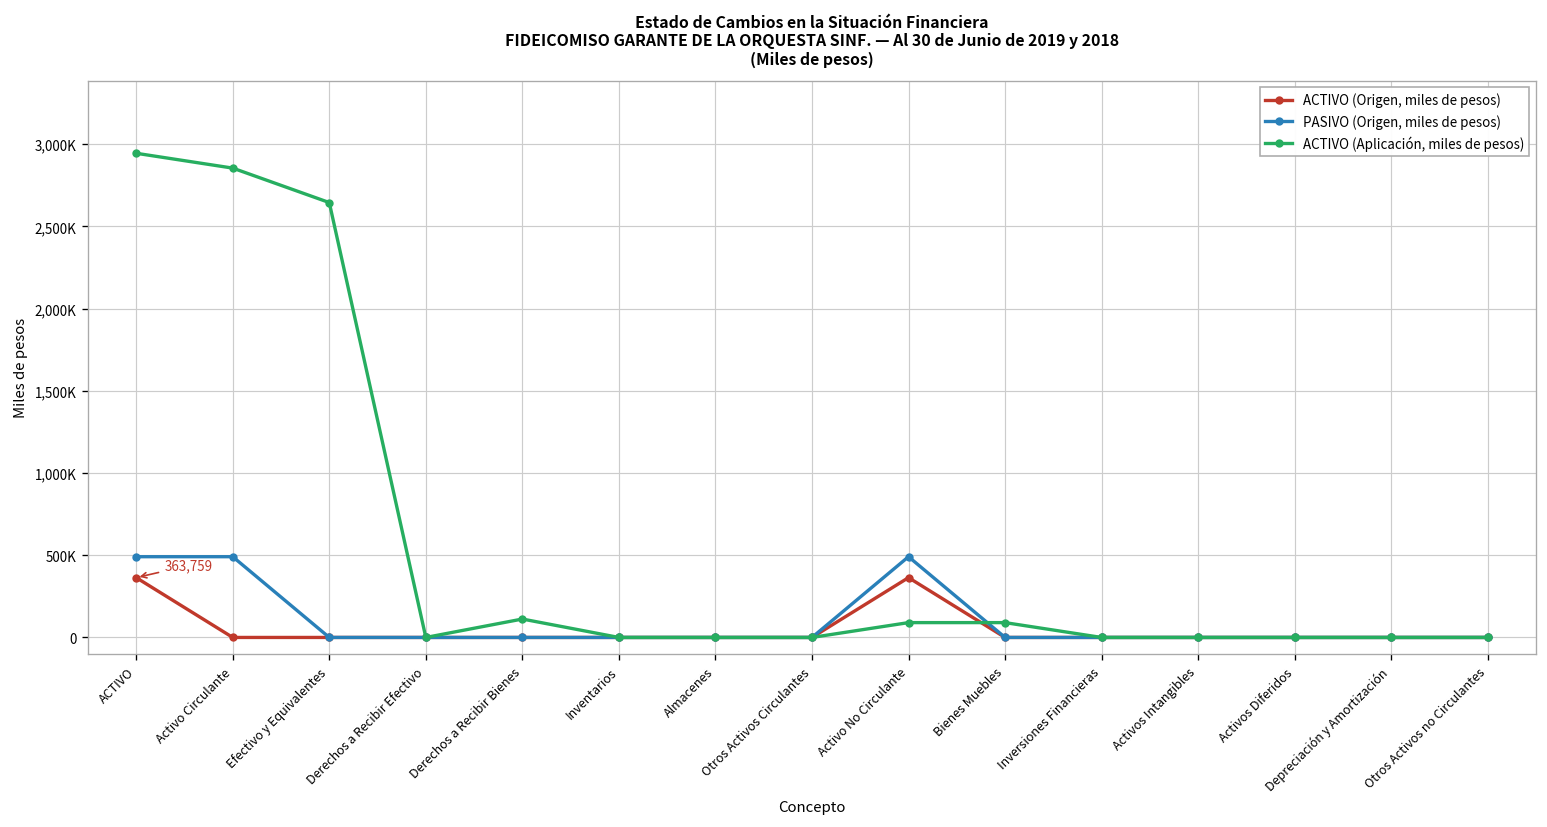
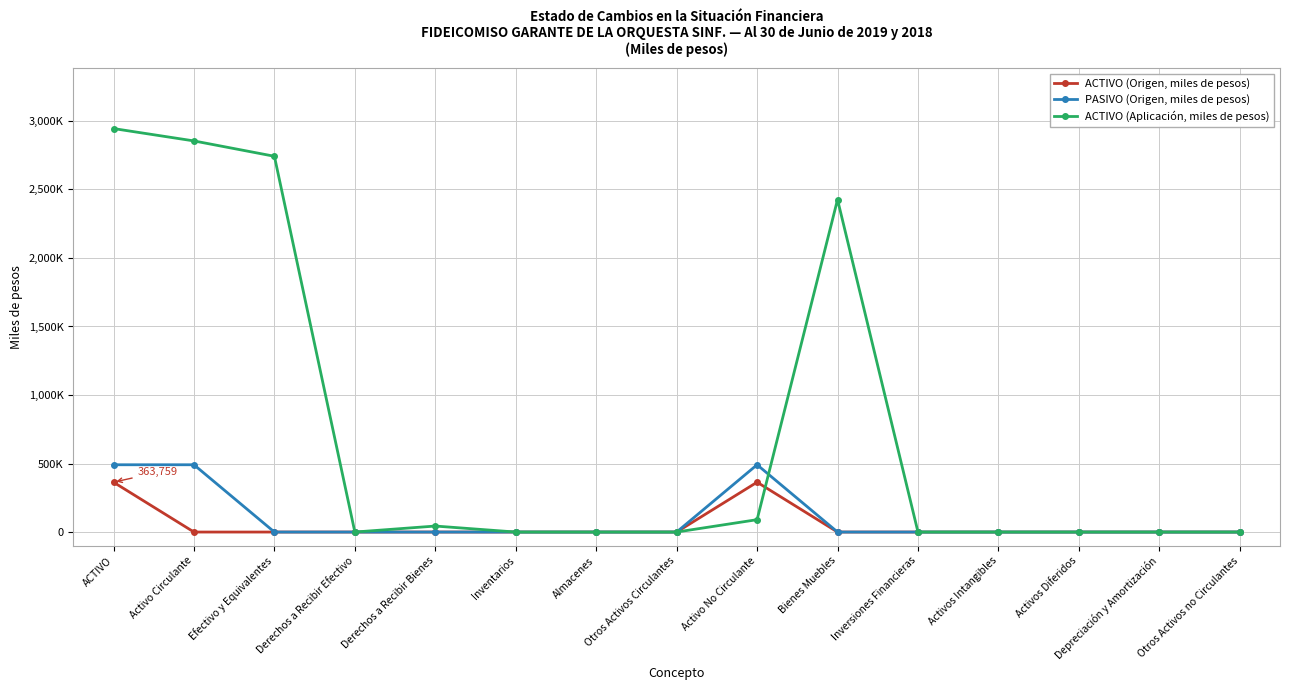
ACTIVO (Aplicación, miles de pesos), Efectivo y Equivalentes: 2,640,000 -> 2,740,000
ACTIVO (Aplicación, miles de pesos), Derechos a Recibir Bienes: 110,000 -> 40,000
ACTIVO (Aplicación, miles de pesos), Bienes Muebles: 90,000 -> 2,430,000
